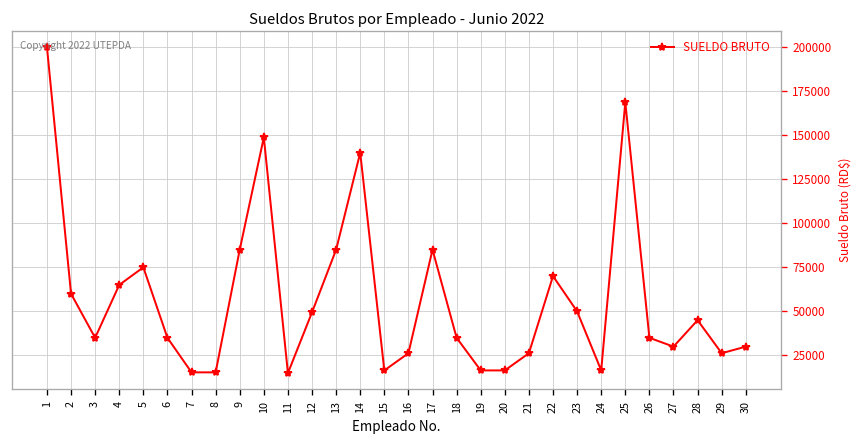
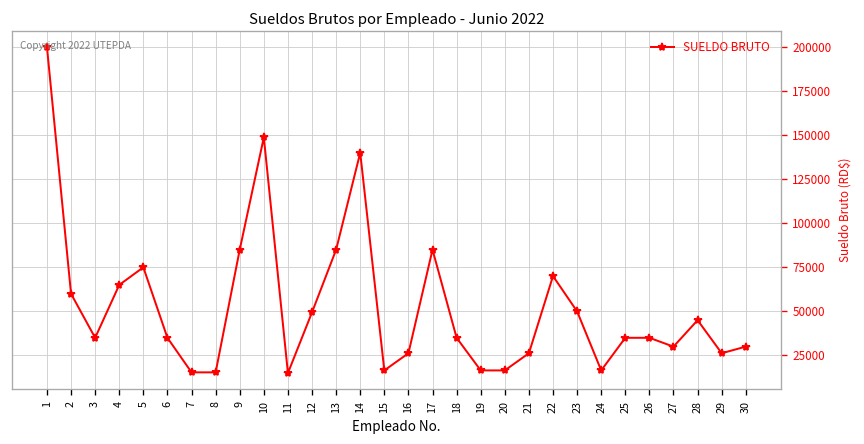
25: 169000 -> 35000
